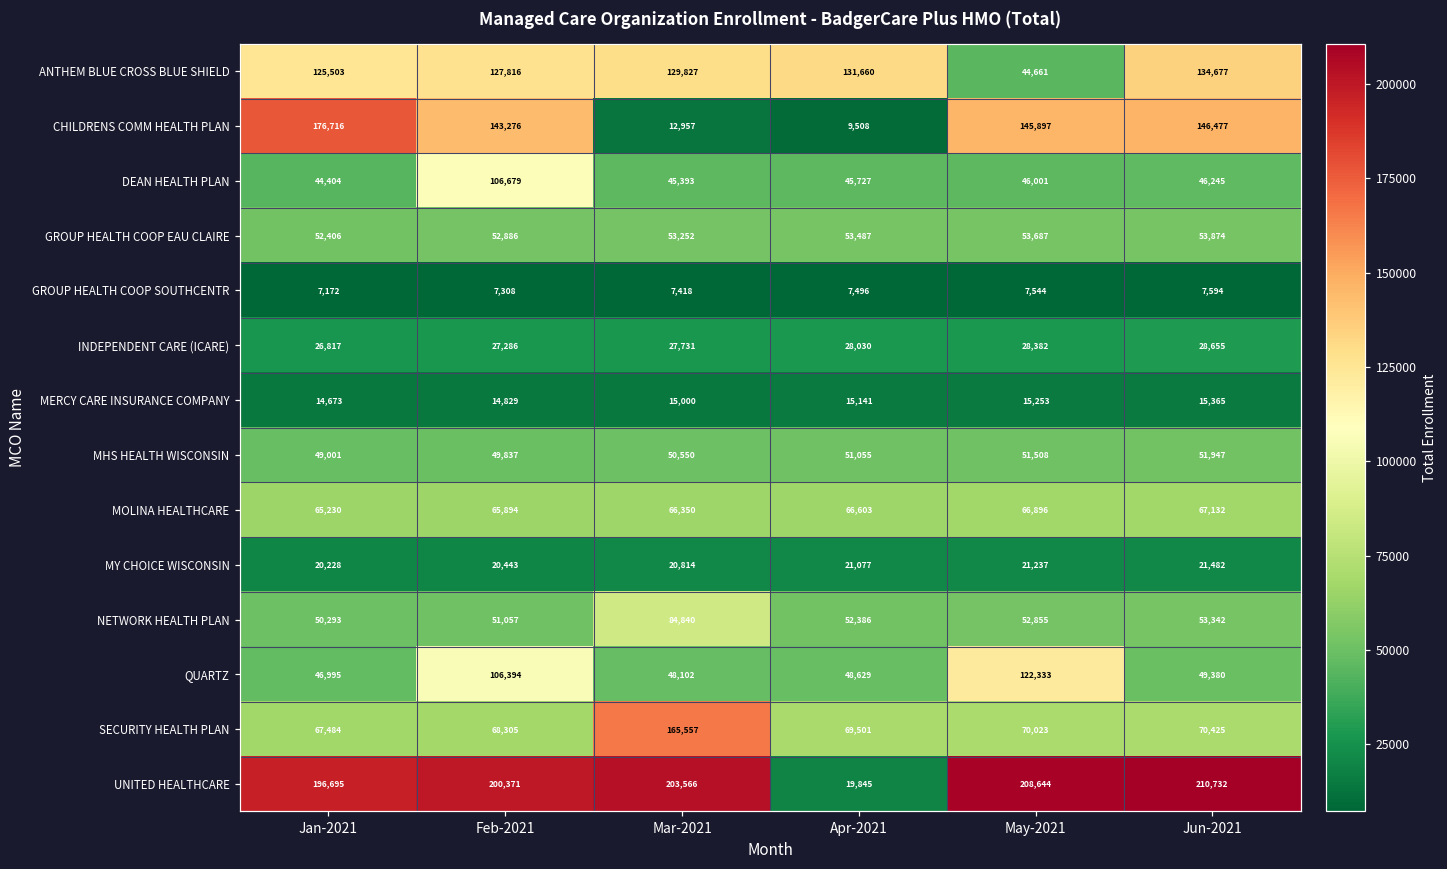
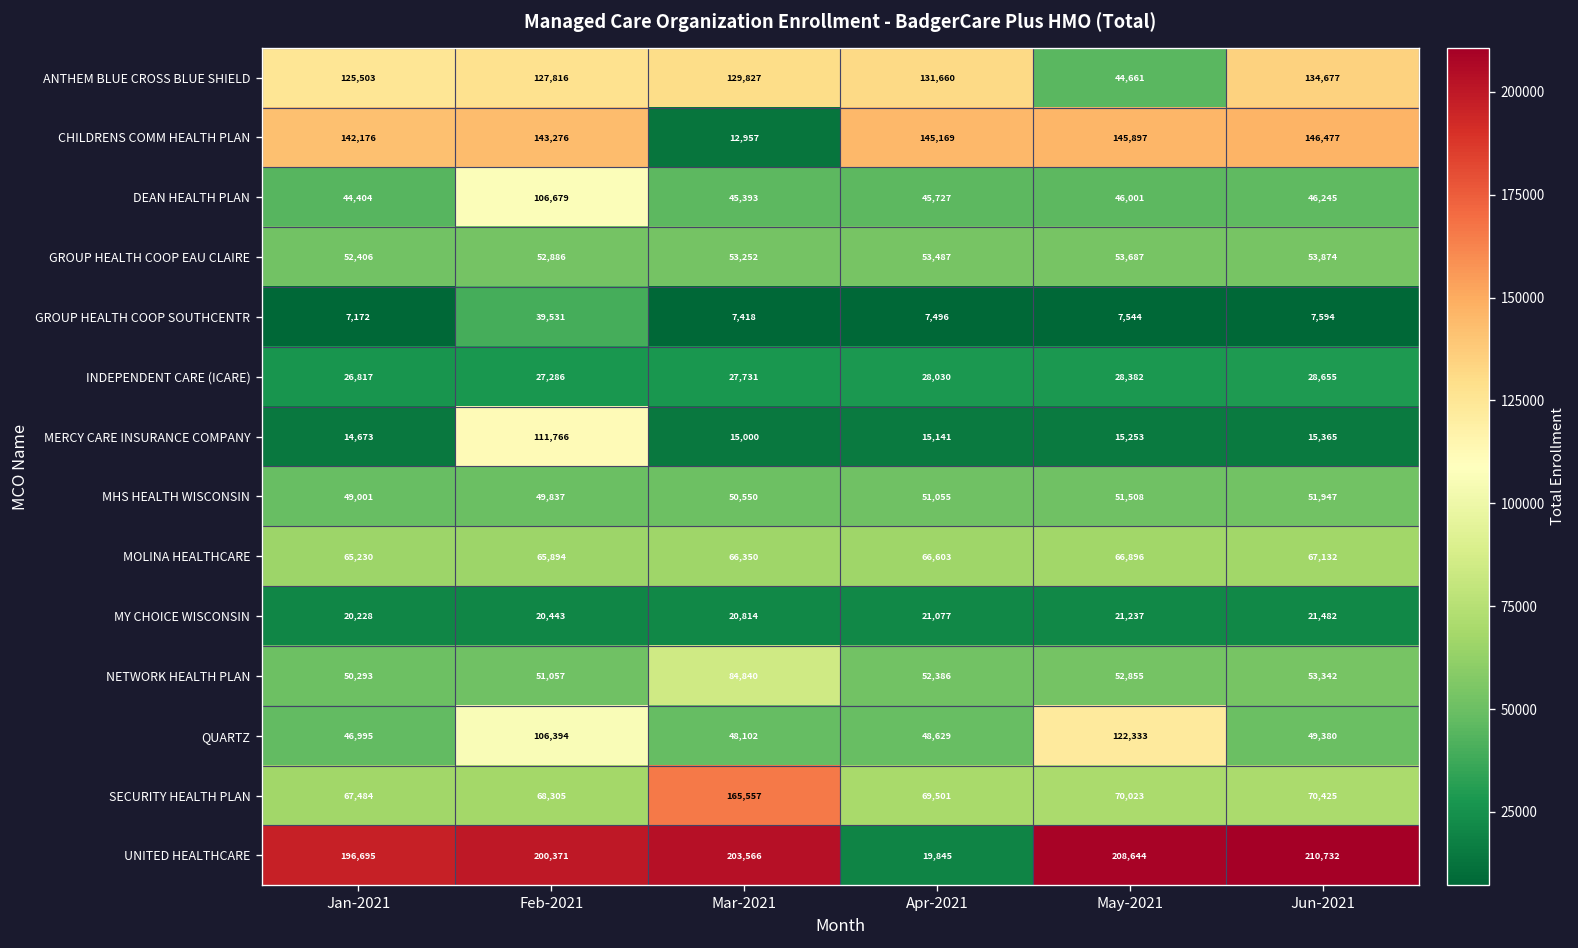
CHILDRENS COMM HEALTH PLAN, Jan-2021: 176,716 -> 142,176
CHILDRENS COMM HEALTH PLAN, Apr-2021: 9,508 -> 145,169
GROUP HEALTH COOP SOUTHCENTR, Feb-2021: 7,308 -> 39,531
MERCY CARE INSURANCE COMPANY, Feb-2021: 14,829 -> 111,766
